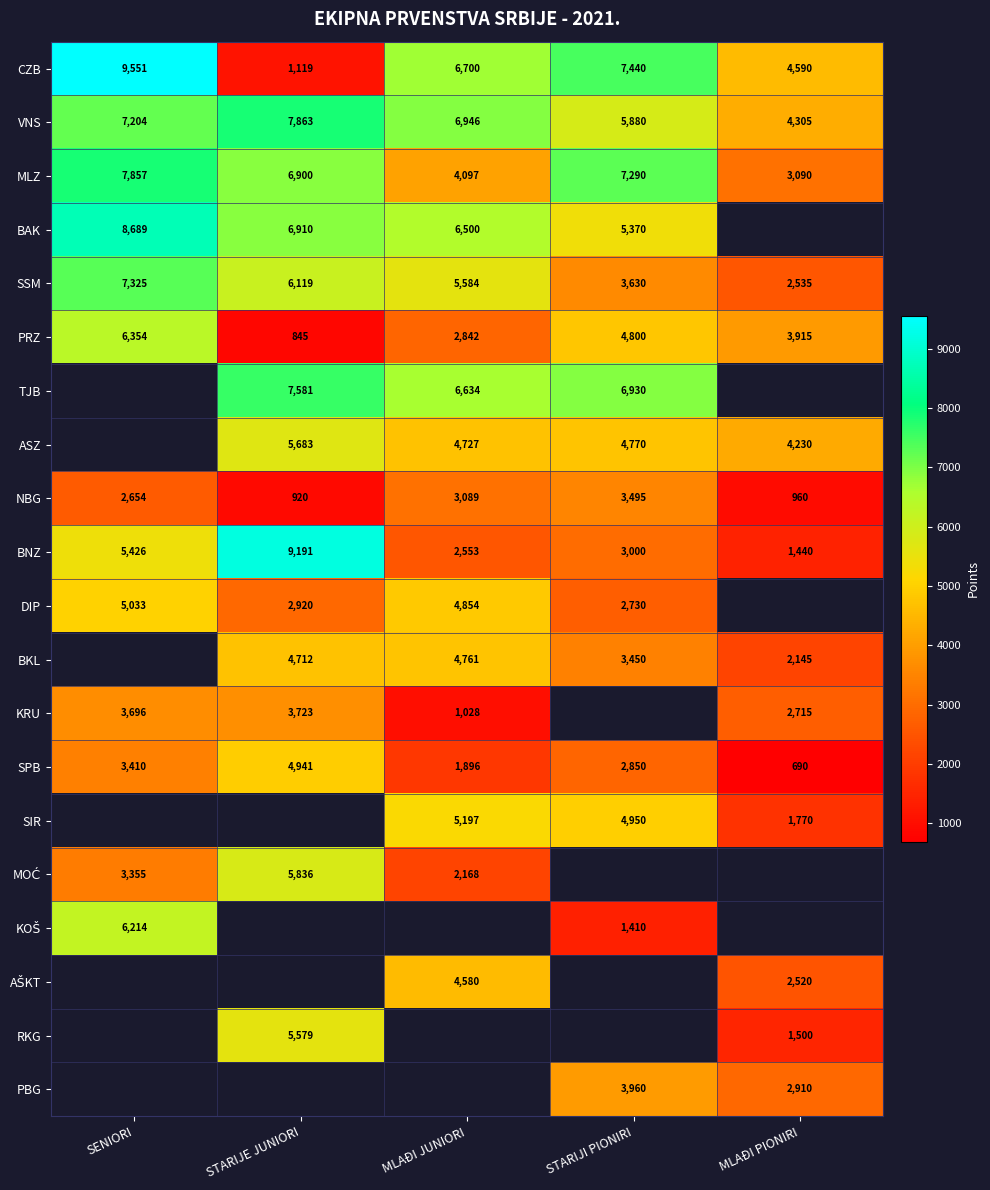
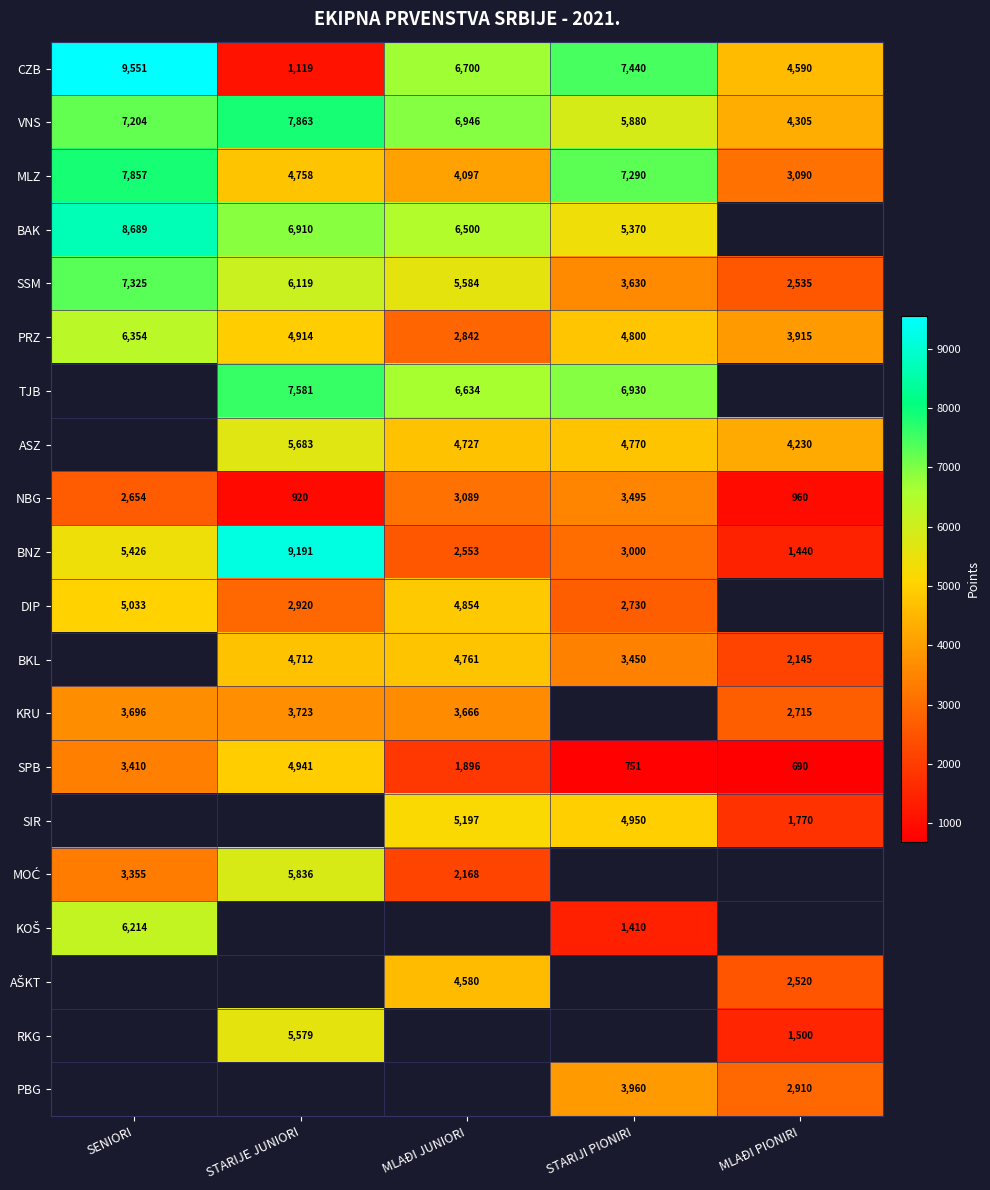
MLZ, STARIJE JUNIORI: 6,900 -> 4,758
PRZ, STARIJE JUNIORI: 845 -> 4,914
KRU, MLAĐI JUNIORI: 1,028 -> 3,666
SPB, STARIJI PIONIRI: 2,850 -> 751
